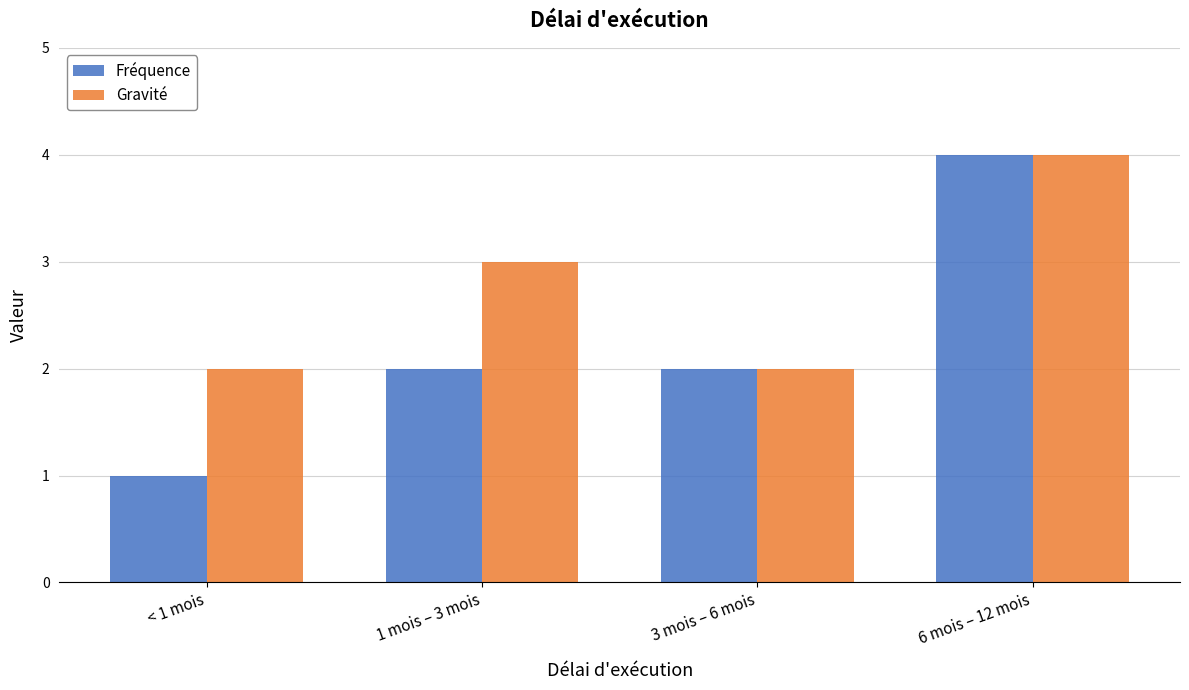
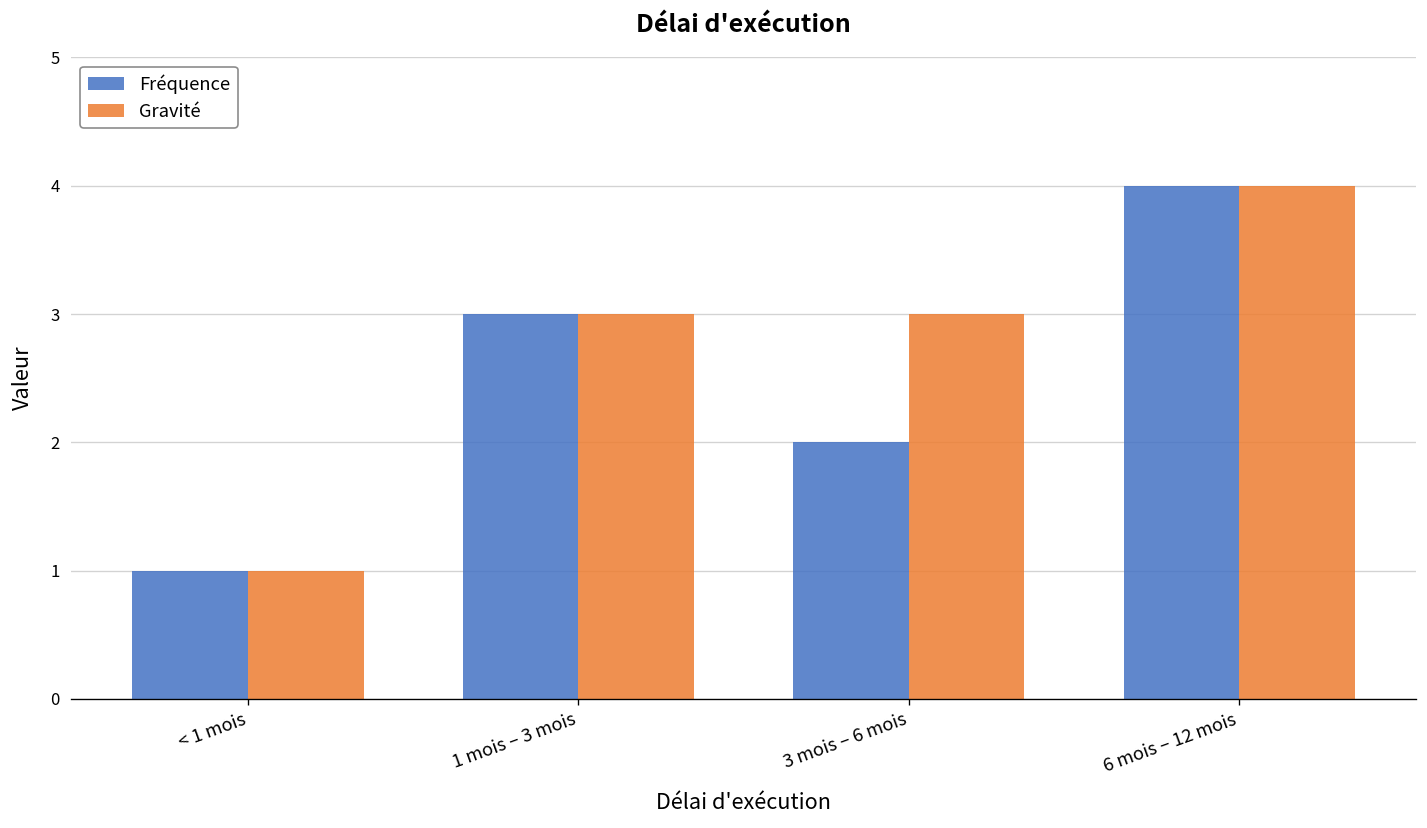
Gravité, < 1 mois: 2 -> 1
Fréquence, 1 mois – 3 mois: 2 -> 3
Gravité, 3 mois – 6 mois: 2 -> 3
